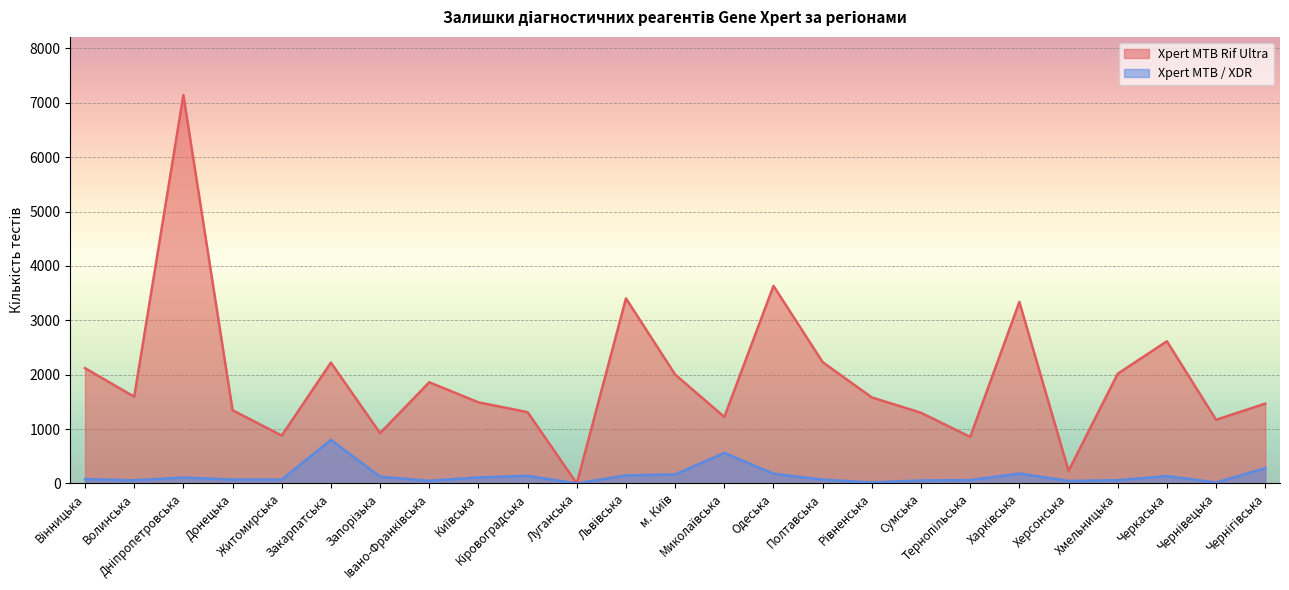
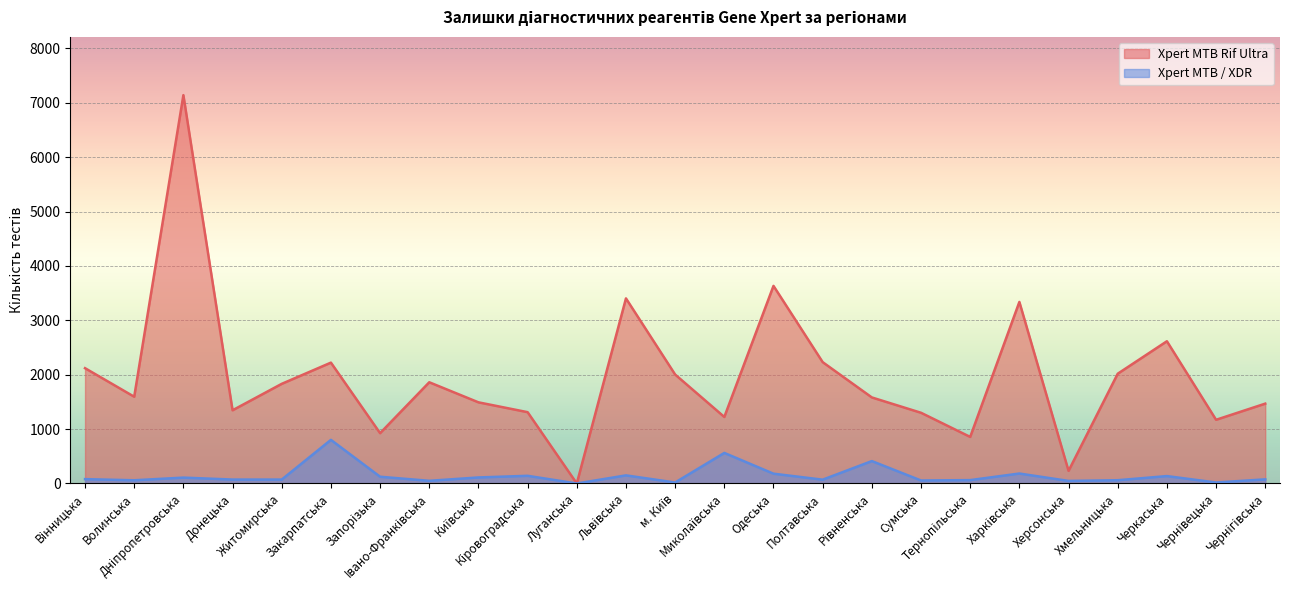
Xpert MTB Rif Ultra, Житомирська: 900 -> 1800
Xpert MTB / XDR, м. Київ: 200 -> 0
Xpert MTB / XDR, Рівненська: 0 -> 400
Xpert MTB / XDR, Чернігівська: 300 -> 100
